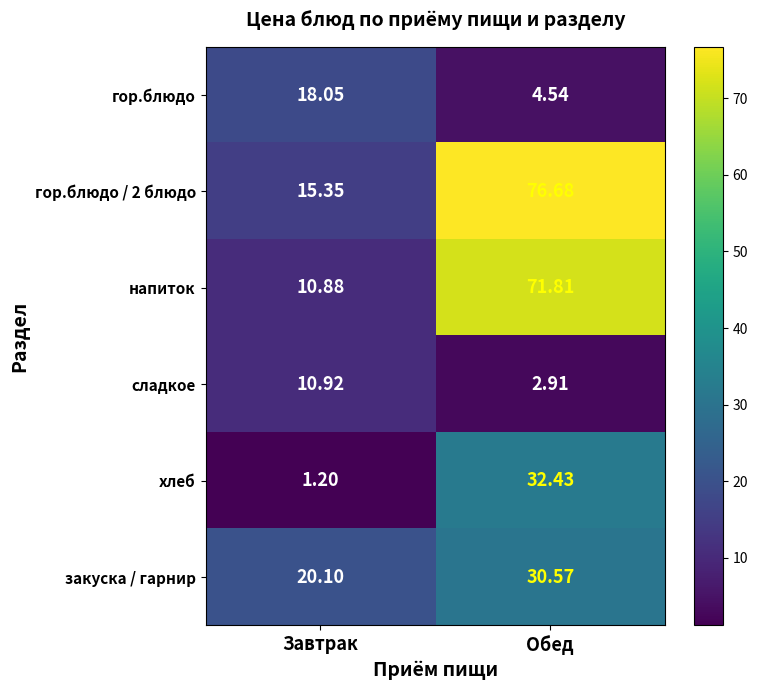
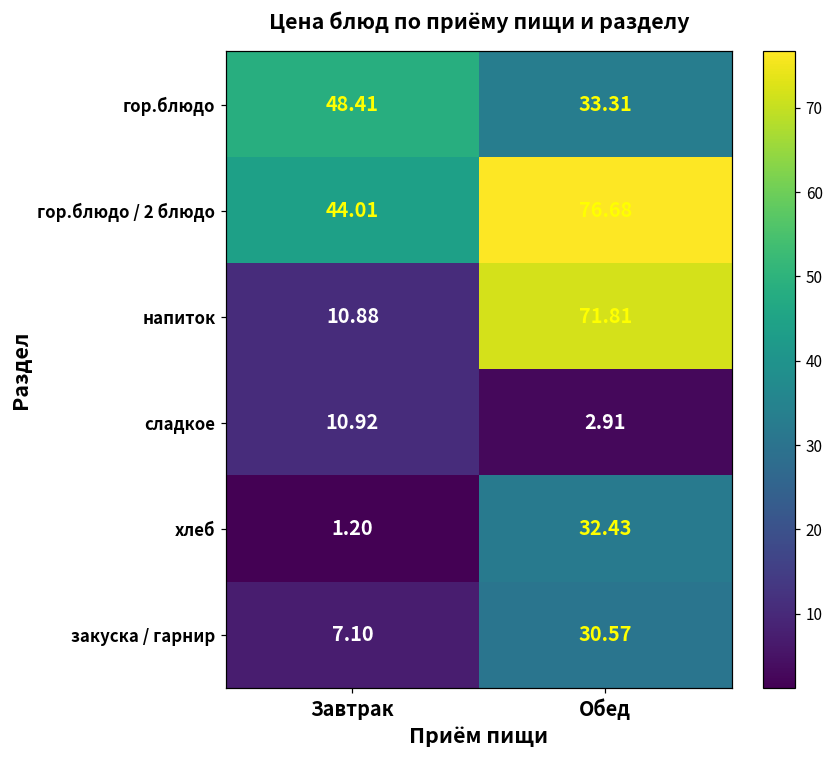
гор.блюдо, Завтрак: 18.05 -> 48.41
гор.блюдо, Обед: 4.54 -> 33.31
гор.блюдо / 2 блюдо, Завтрак: 15.35 -> 44.01
закуска / гарнир, Завтрак: 20.10 -> 7.10
